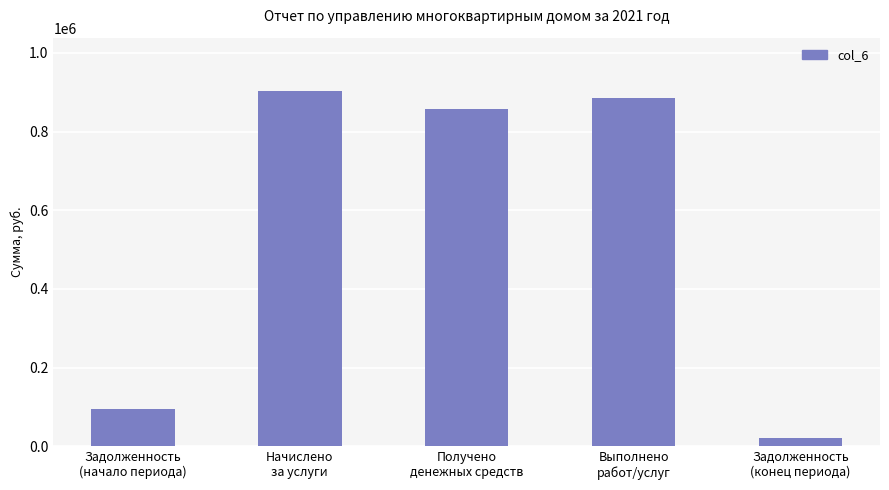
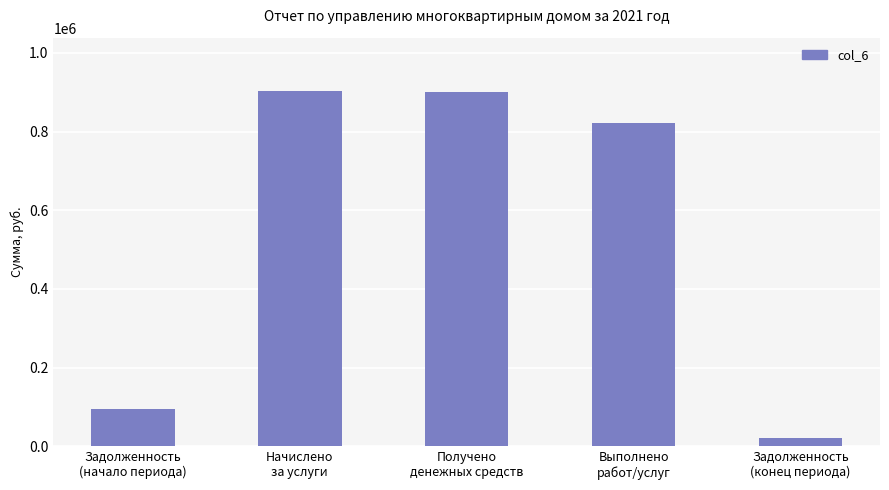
Получено денежных средств: 860000 -> 900000
Выполнено работ/услуг: 890000 -> 820000
